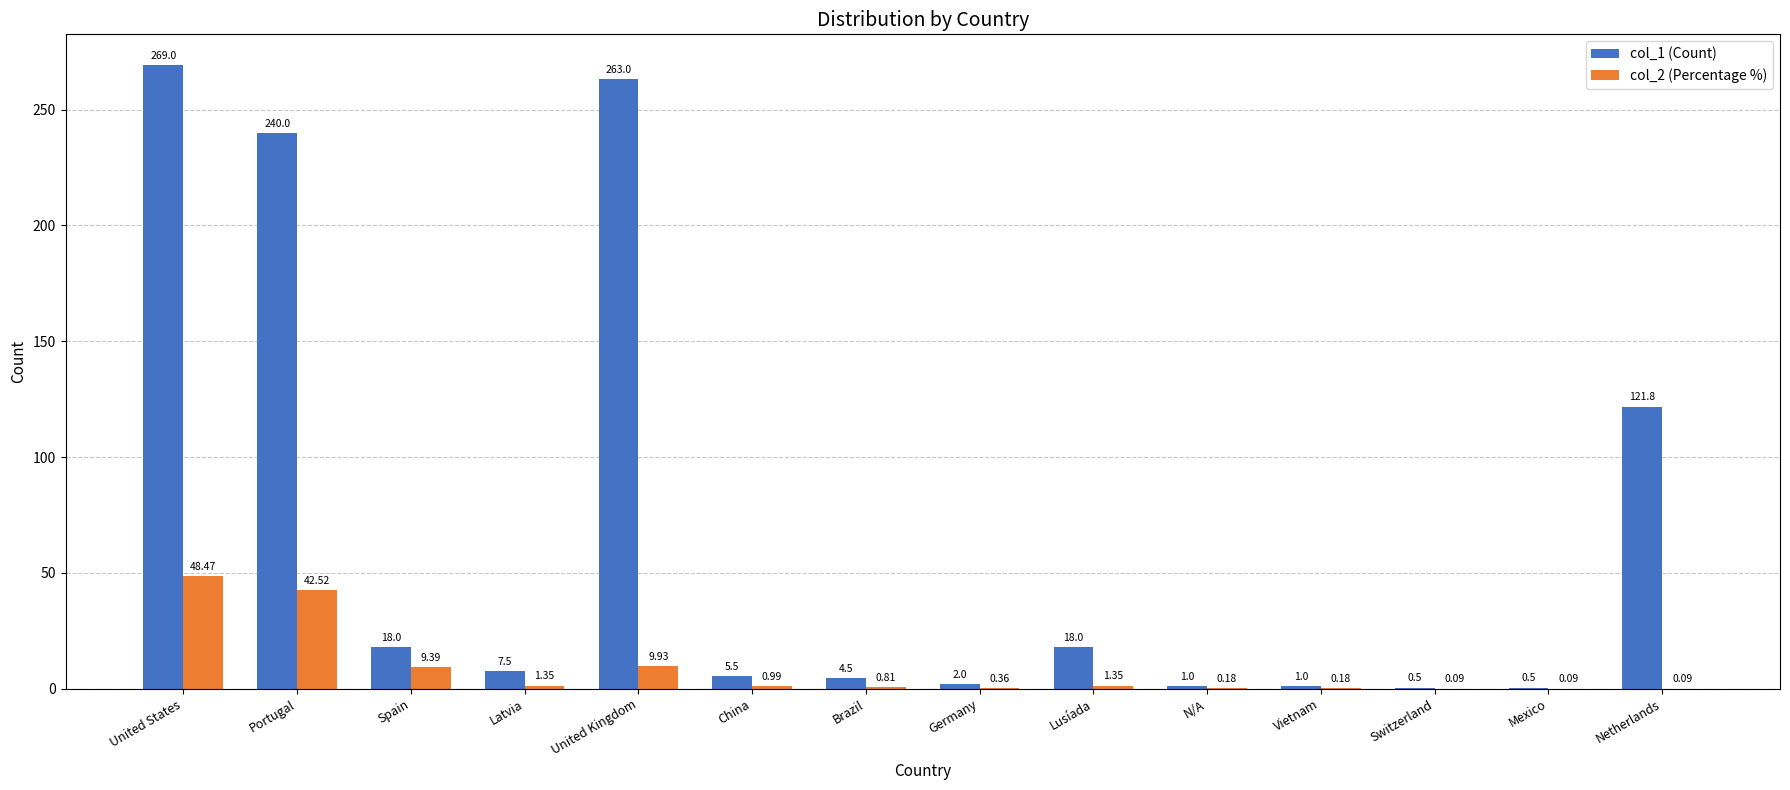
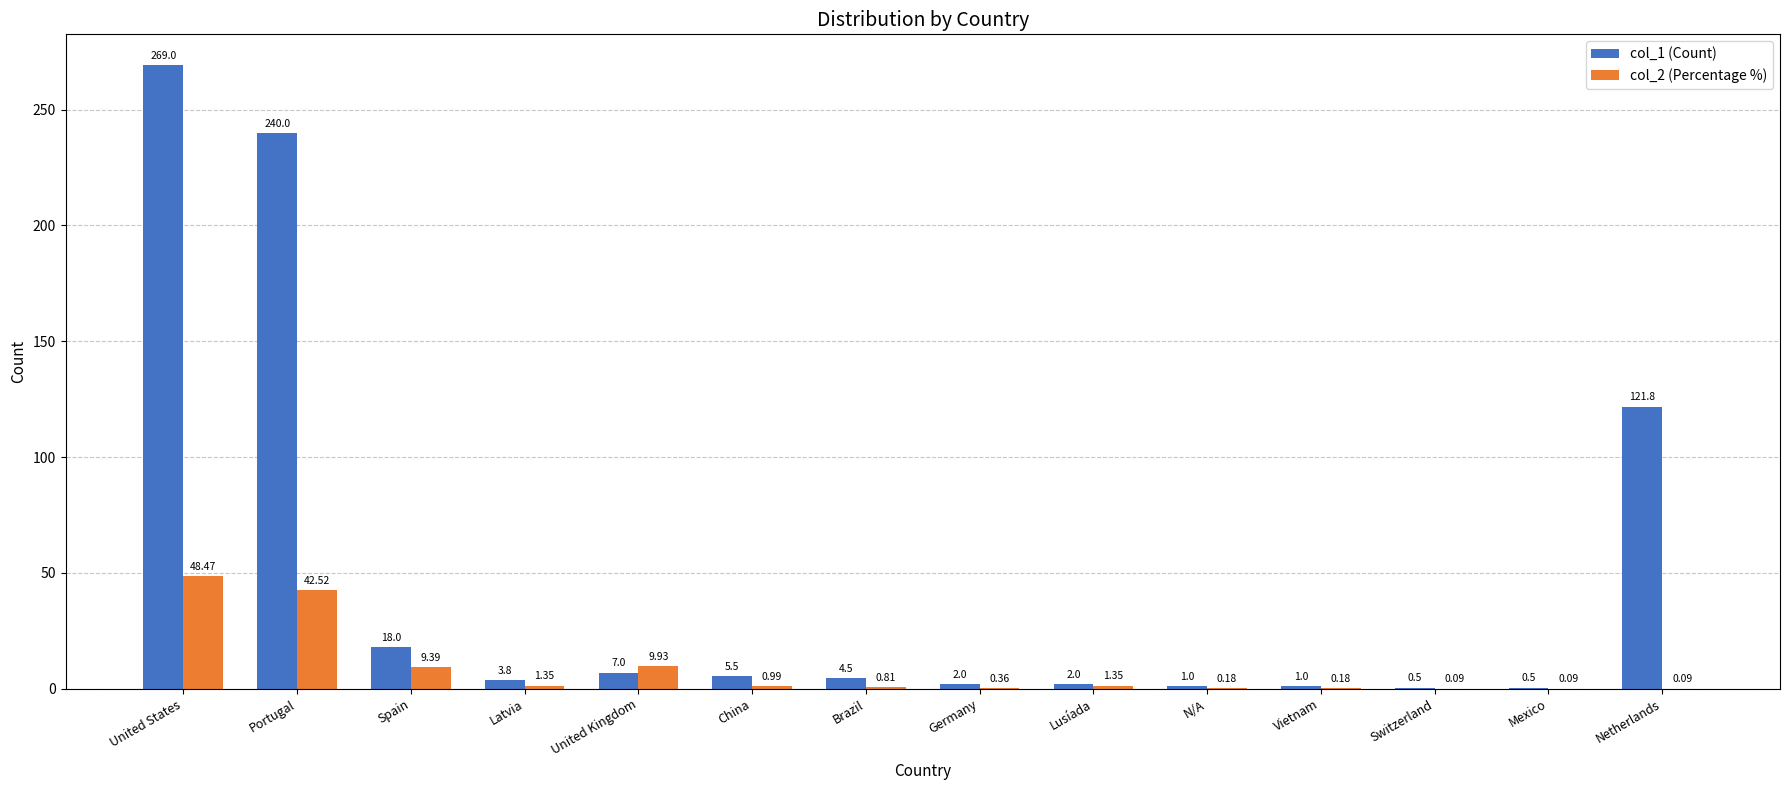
col_1 (Count), Latvia: 7.5 -> 3.8
col_1 (Count), United Kingdom: 263.0 -> 7.0
col_1 (Count), Lusíada: 18.0 -> 2.0
